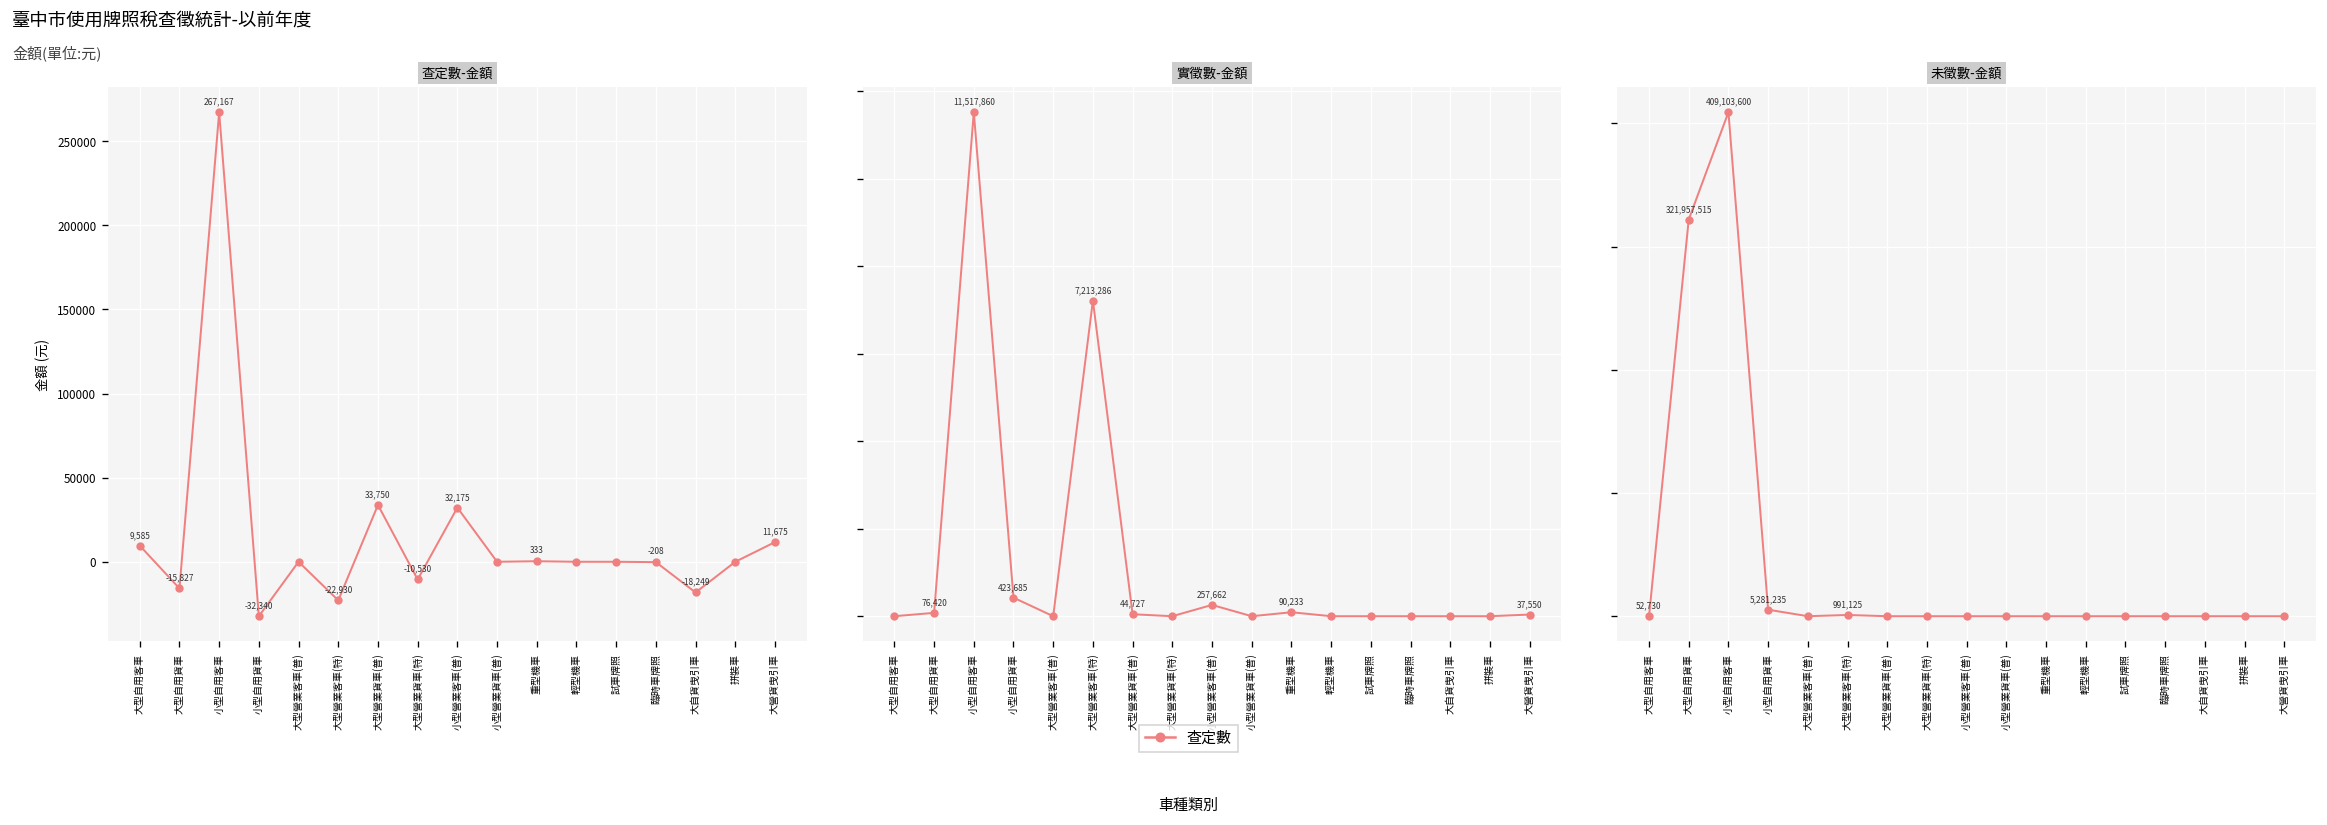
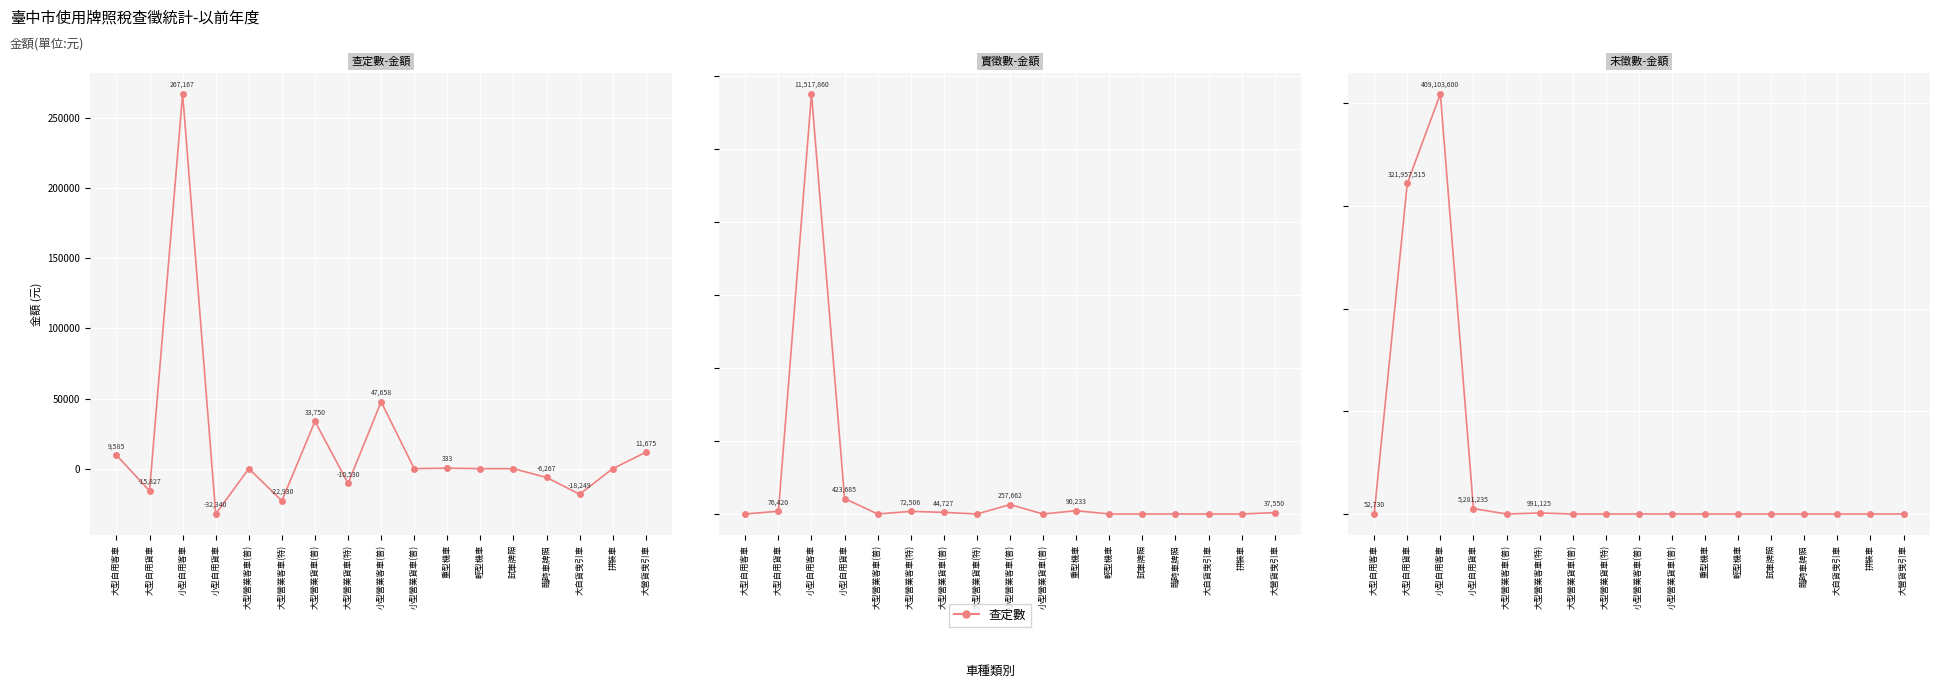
查定數-金額, 小型營業客車(普): 32,175 -> 47,658
查定數-金額, 臨時車牌照: -208 -> -6,267
實徵數-金額, 大型營業客車(特): 7,213,286 -> 72,506
